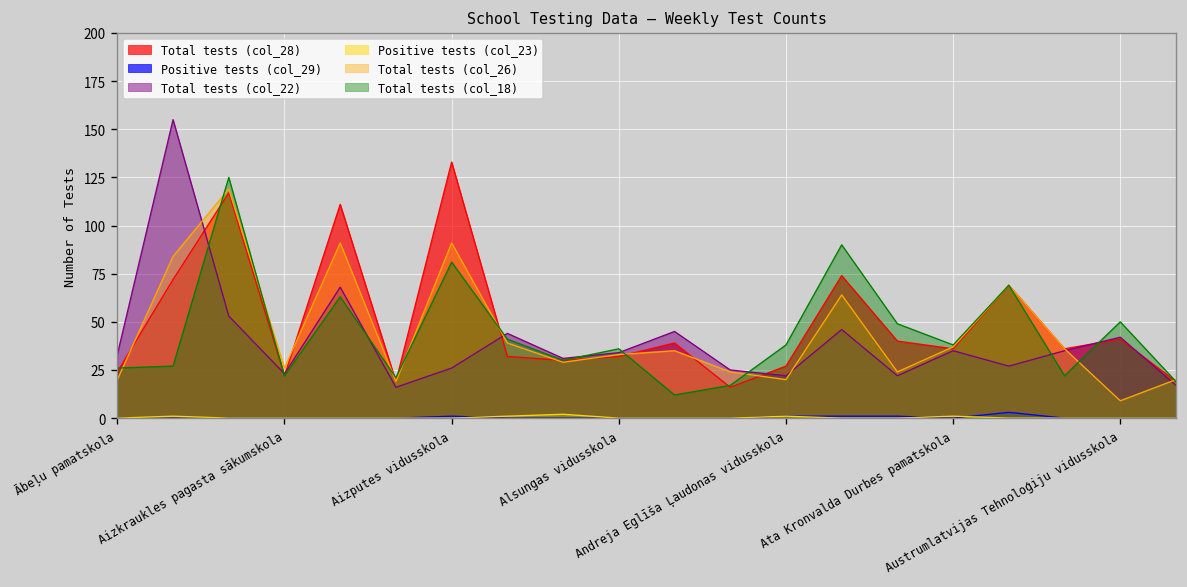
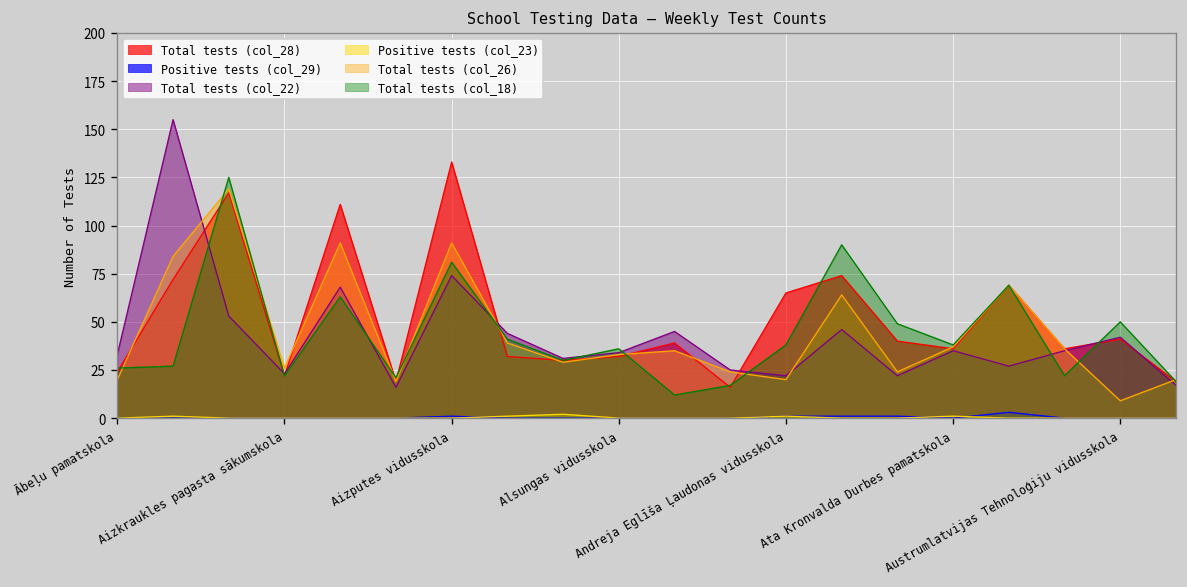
Total tests (col_22), Aizputes vidusskola: 26 -> 74
Total tests (col_28), Andreja Eglīša Ļaudonas vidusskola: 27 -> 65
